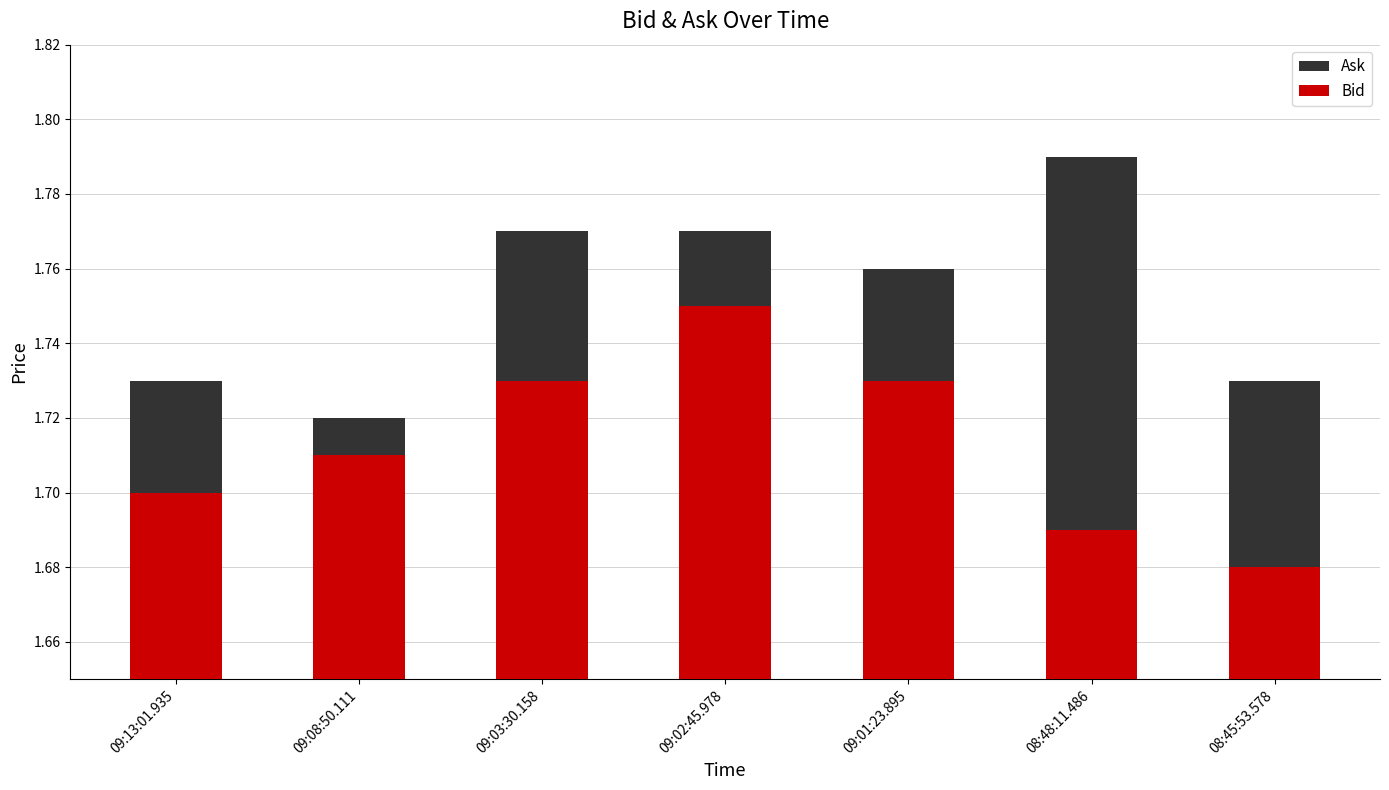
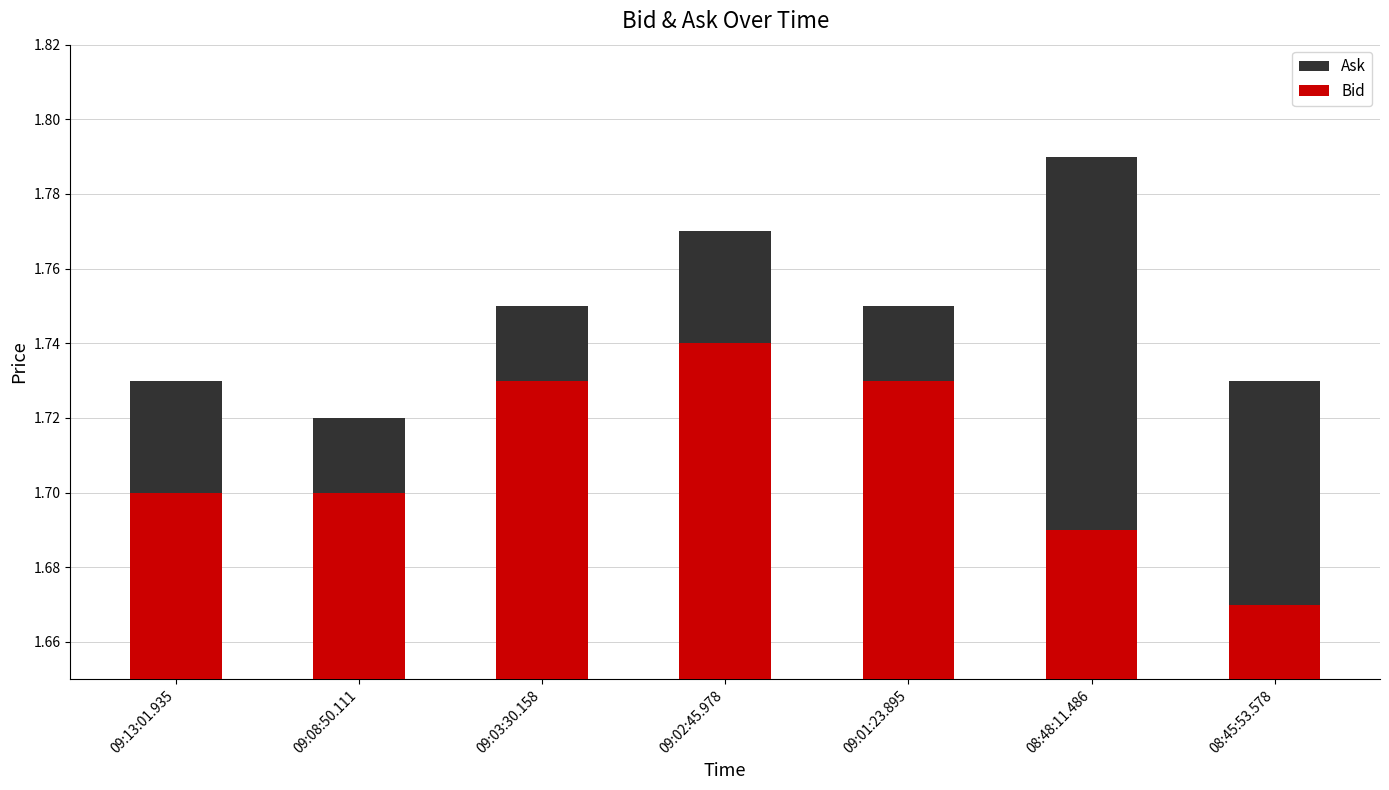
Bid, 09:08:50.111: 1.71 -> 1.70
Ask, 09:03:30.158: 1.77 -> 1.75
Bid, 09:02:45.978: 1.75 -> 1.74
Ask, 09:01:23.895: 1.76 -> 1.75
Bid, 08:45:53.578: 1.68 -> 1.67
